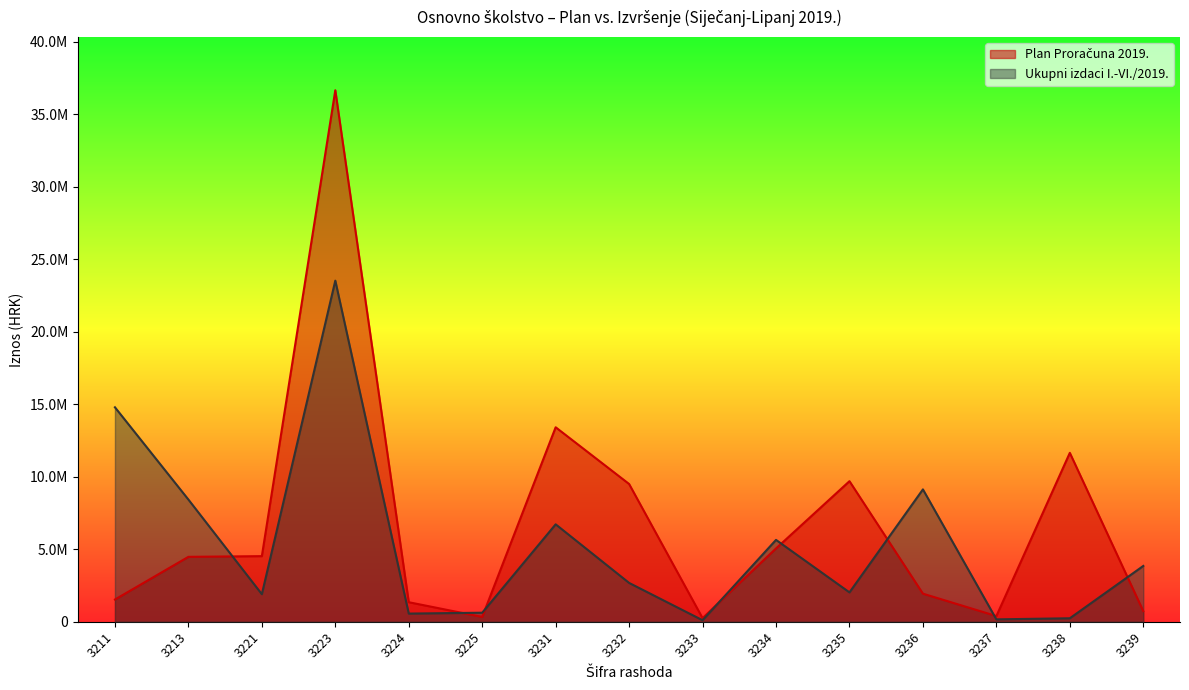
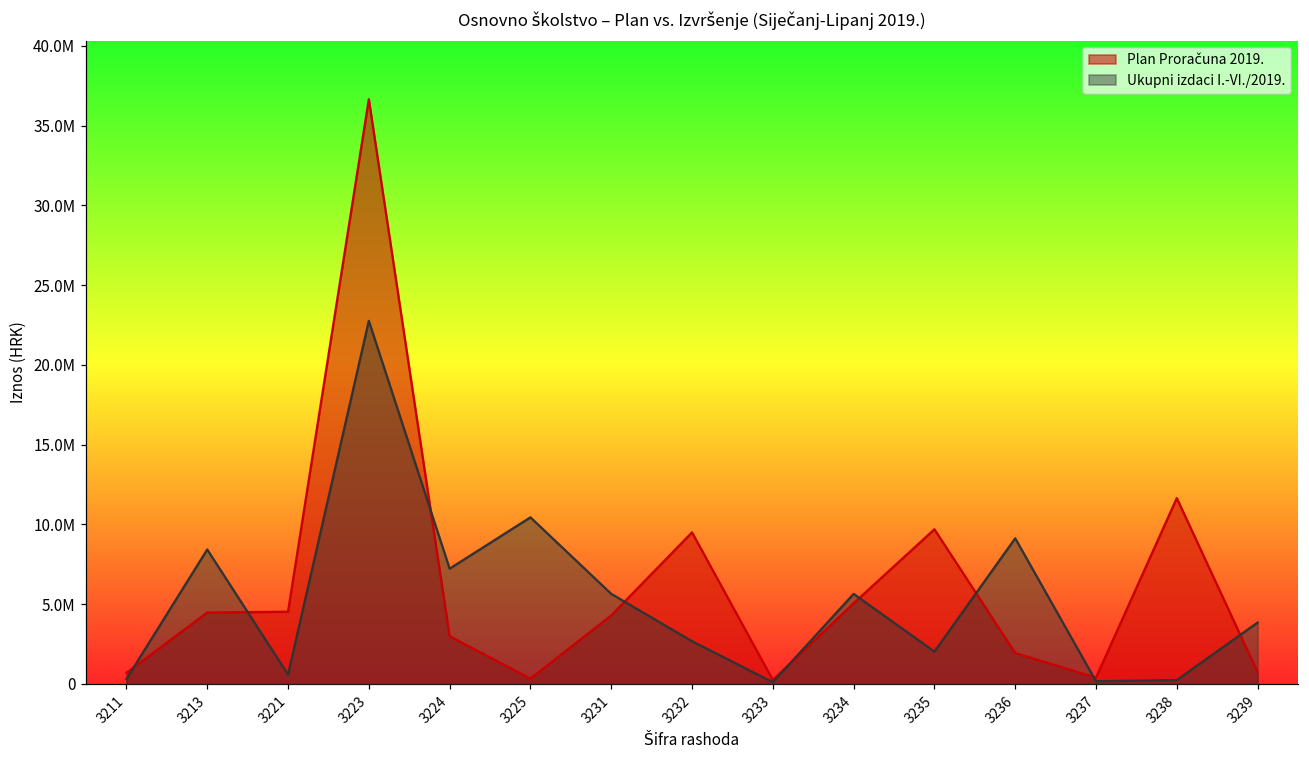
Plan Proračuna 2019., 3211: 1500000 -> 700000
Ukupni izdaci I.-VI./2019., 3211: 14800000 -> 300000
Ukupni izdaci I.-VI./2019., 3221: 1900000 -> 600000
Ukupni izdaci I.-VI./2019., 3223: 23500000 -> 22800000
Plan Proračuna 2019., 3224: 1300000 -> 3000000
Ukupni izdaci I.-VI./2019., 3224: 600000 -> 7200000
Ukupni izdaci I.-VI./2019., 3225: 600000 -> 10400000
Plan Proračuna 2019., 3231: 13400000 -> 4300000
Ukupni izdaci I.-VI./2019., 3231: 6700000 -> 5600000
